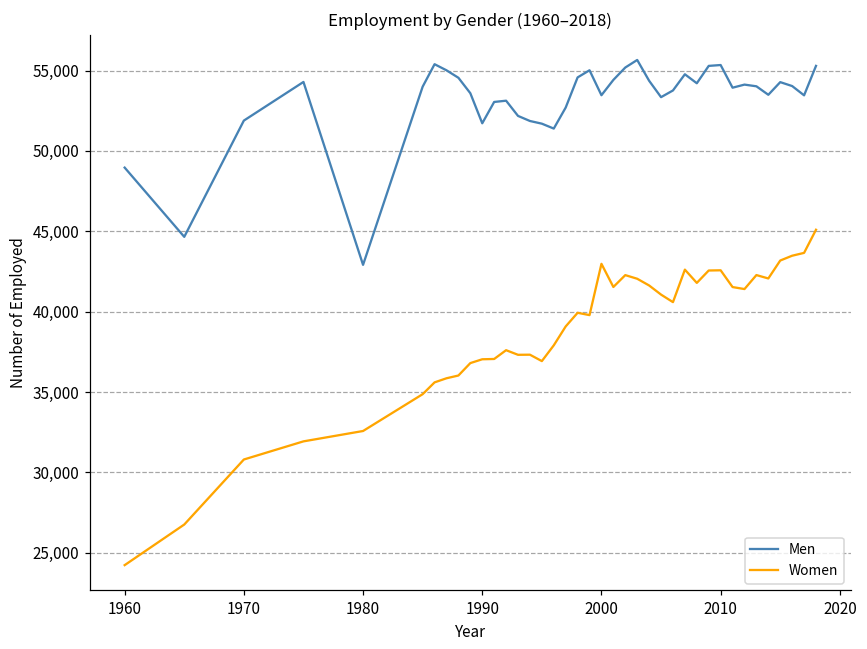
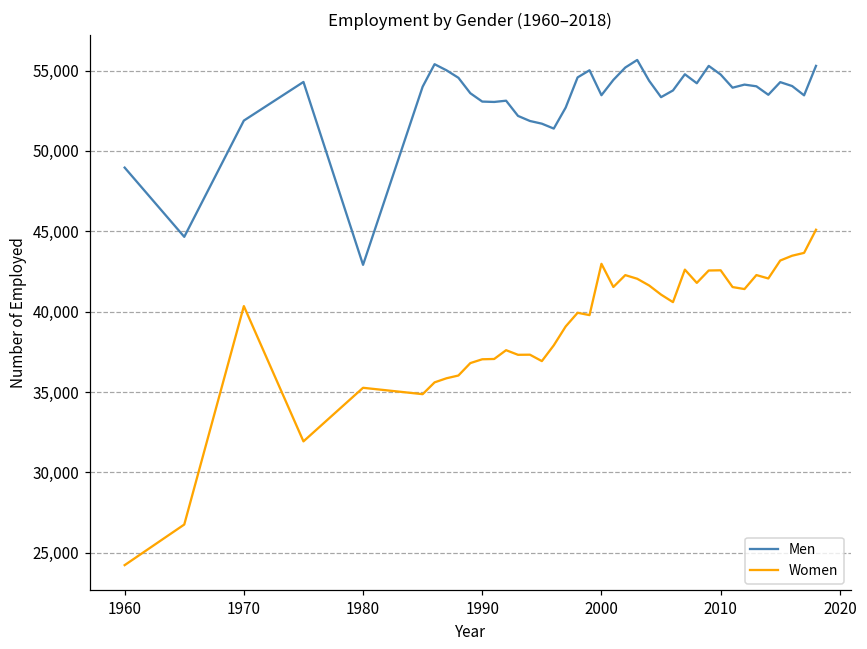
Women, 1970: 30,800 -> 40,300
Women, 1980: 32,600 -> 35,300
Men, 1990: 51,700 -> 53,100
Men, 2010: 55,300 -> 54,800
